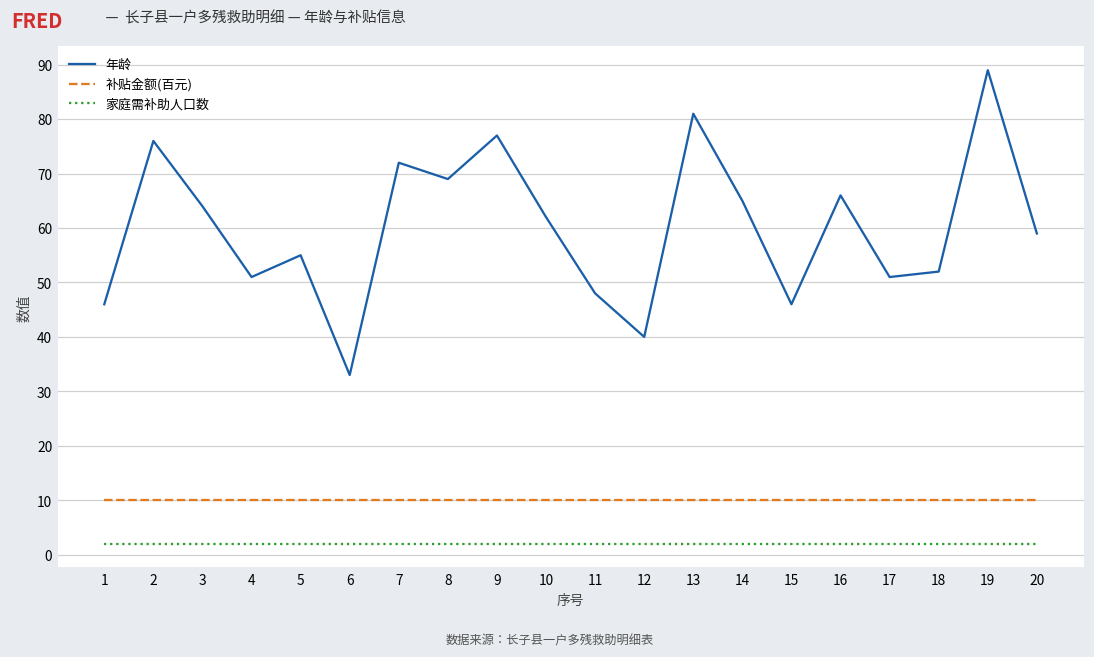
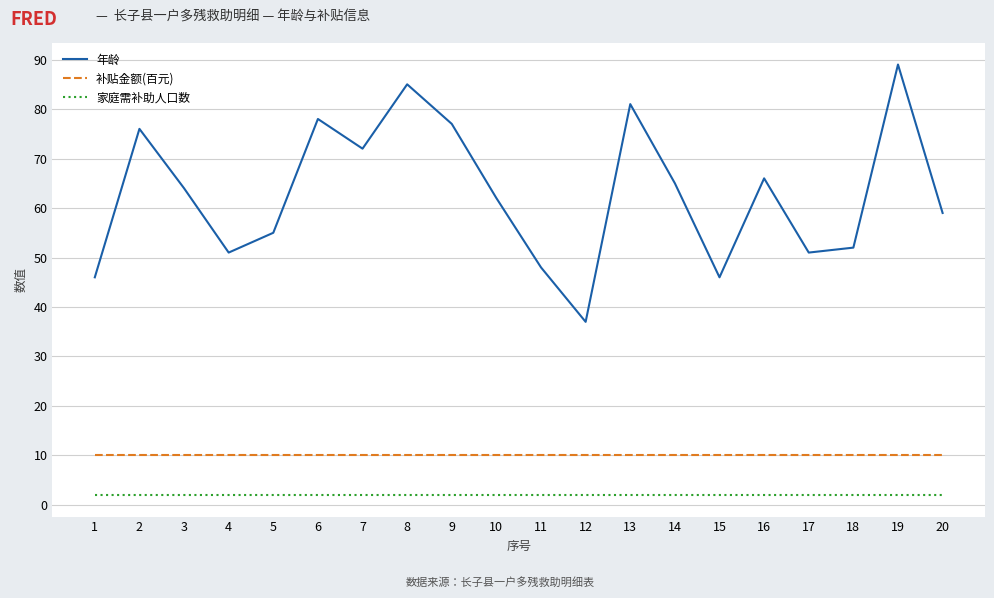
年龄, 6: 33 -> 78
年龄, 8: 69 -> 85
年龄, 12: 40 -> 37
